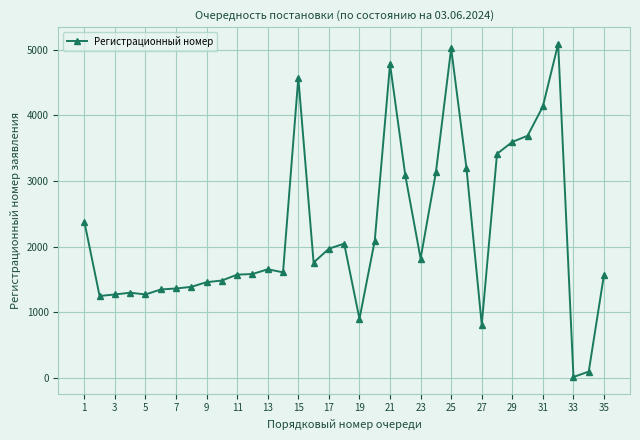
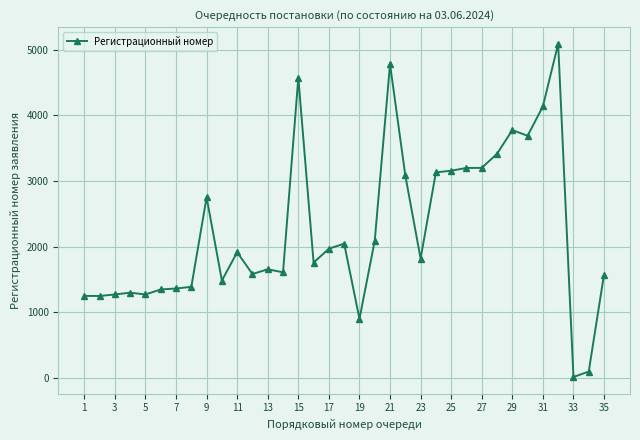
1: 2400 -> 1300
9: 1500 -> 2800
11: 1600 -> 1900
25: 5000 -> 3200
27: 800 -> 3200
29: 3600 -> 3800
